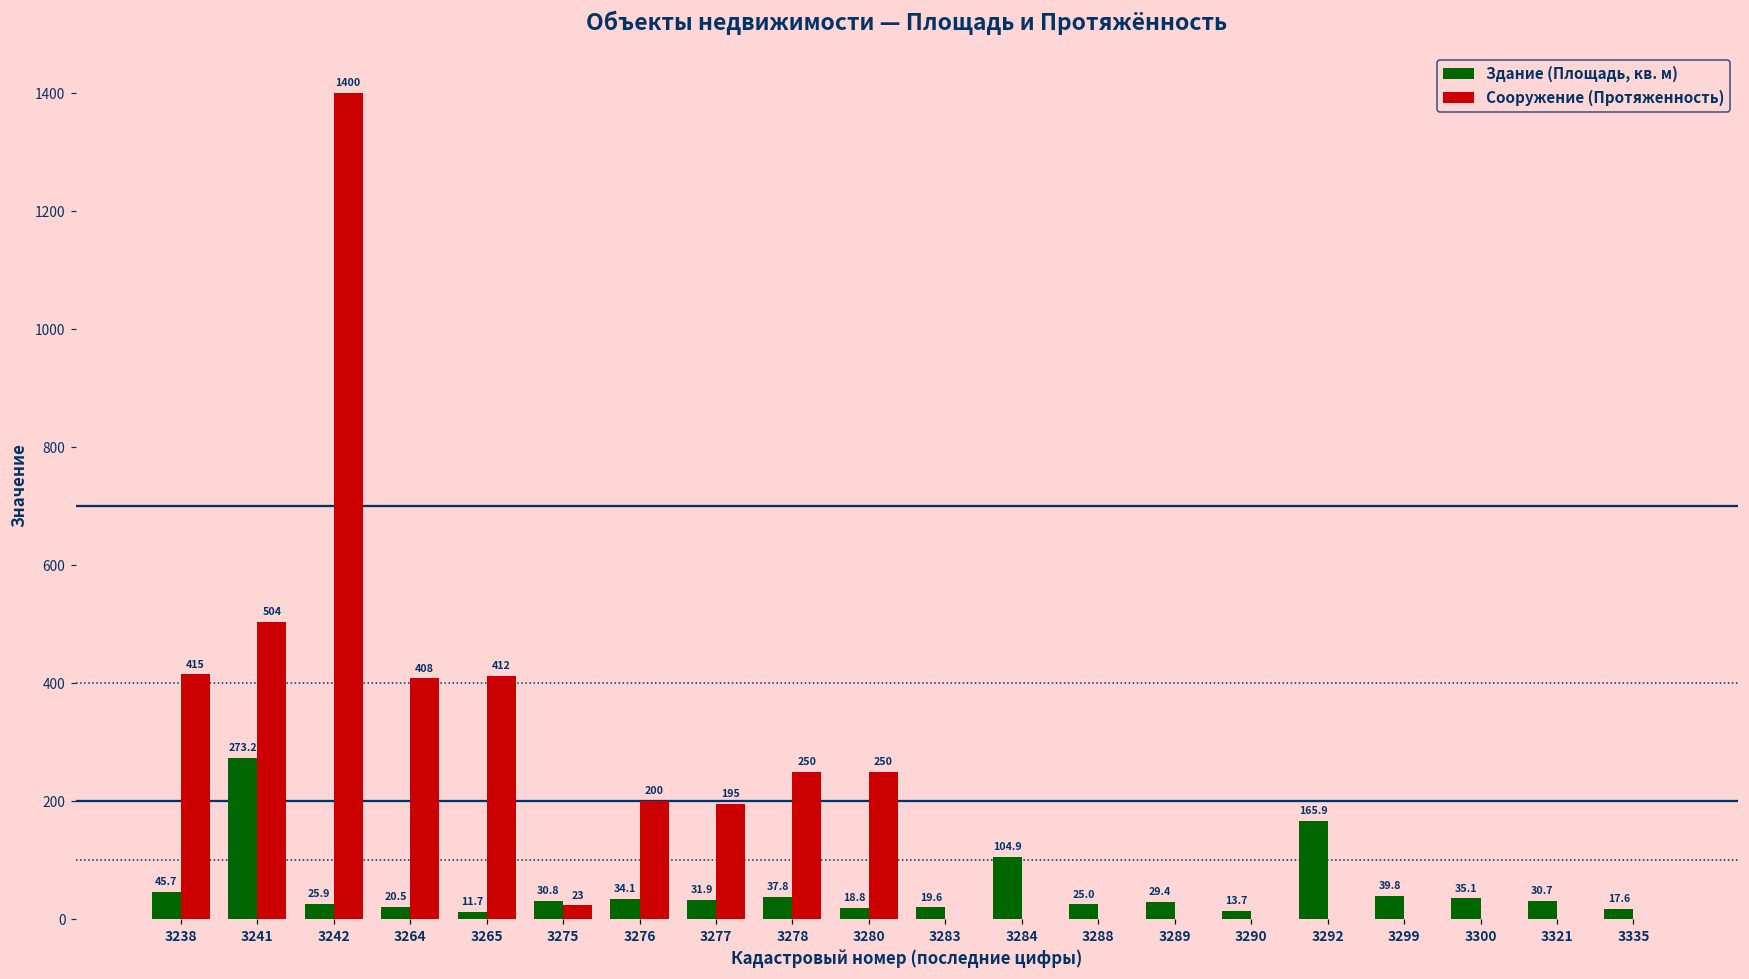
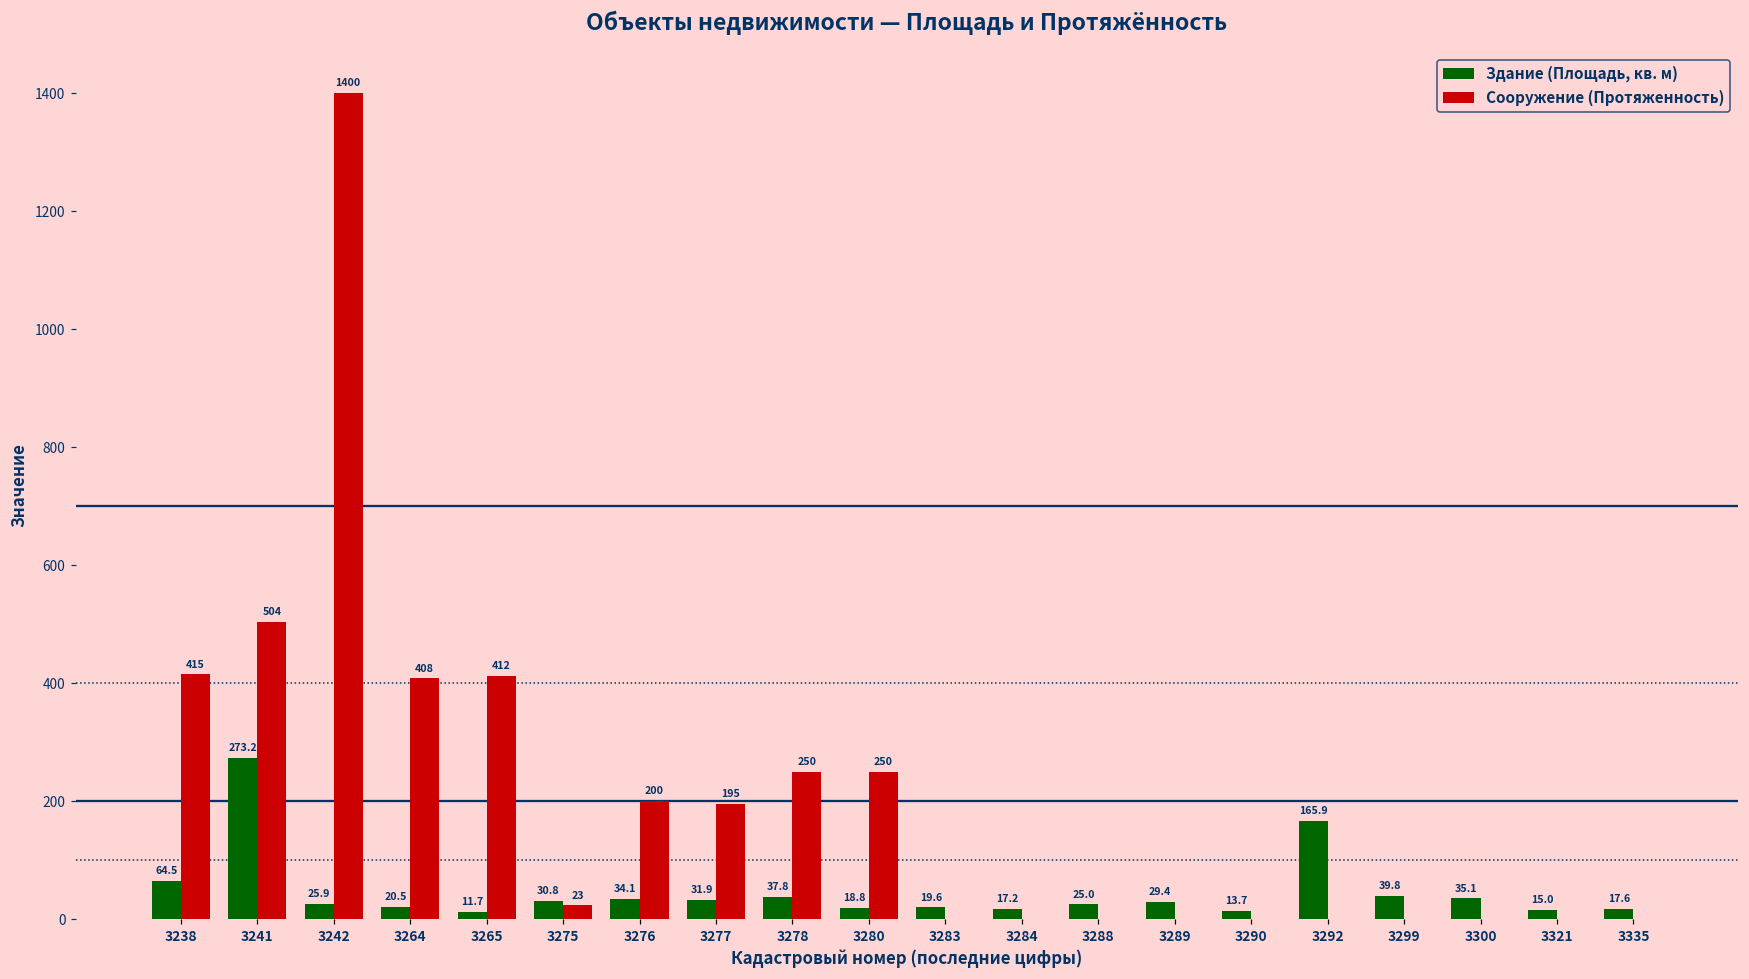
Здание (Площадь, кв. м), 3238: 45.7 -> 64.5
Здание (Площадь, кв. м), 3284: 104.9 -> 17.2
Здание (Площадь, кв. м), 3321: 30.7 -> 15.0
